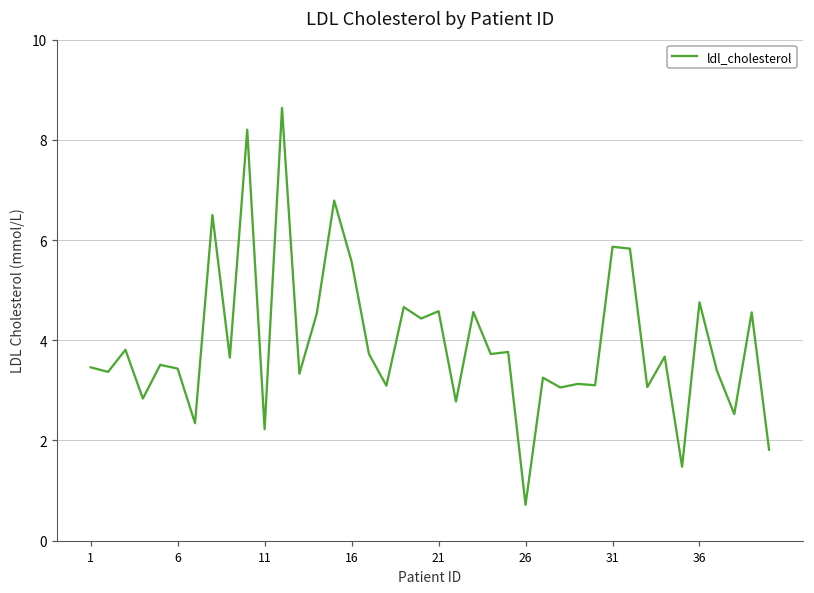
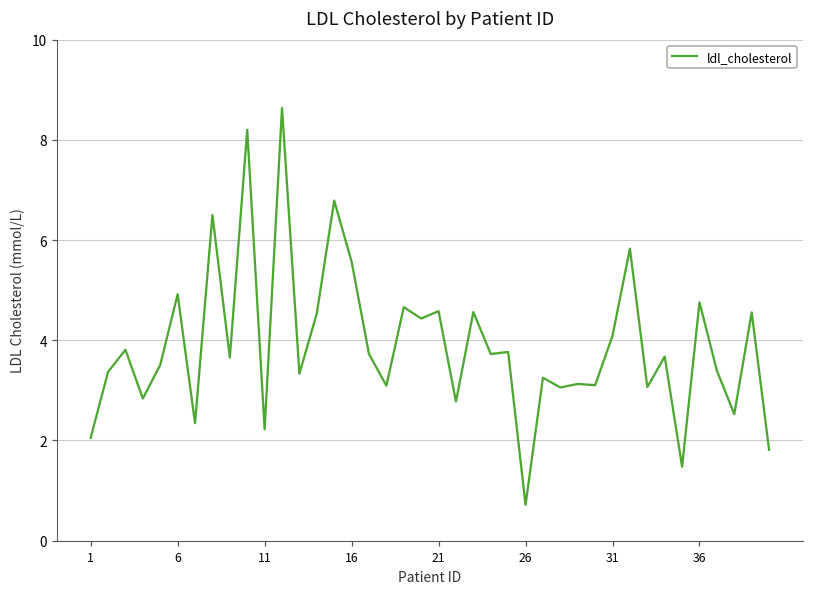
1: 3.5 -> 2.1
6: 3.4 -> 4.9
31: 5.9 -> 4.1
